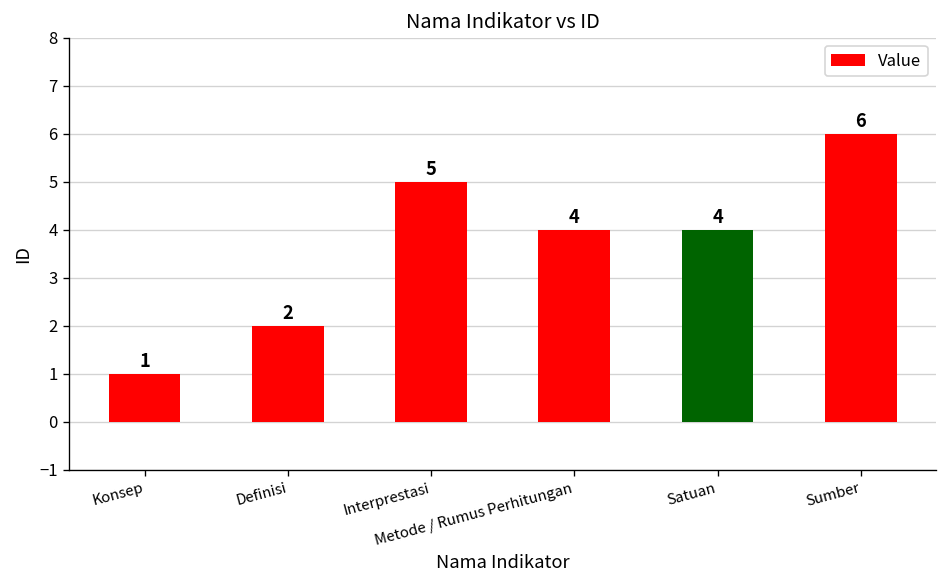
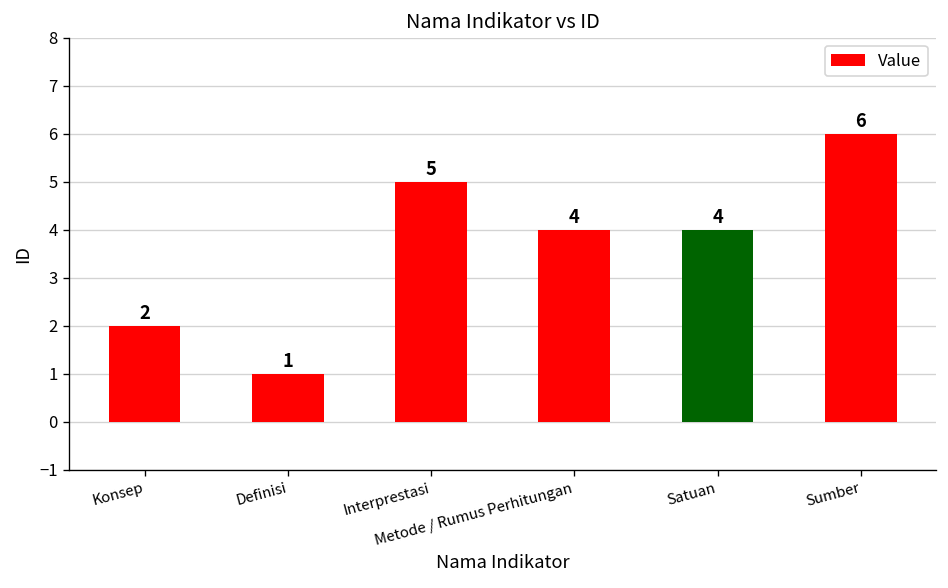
Konsep: 1 -> 2
Definisi: 2 -> 1
